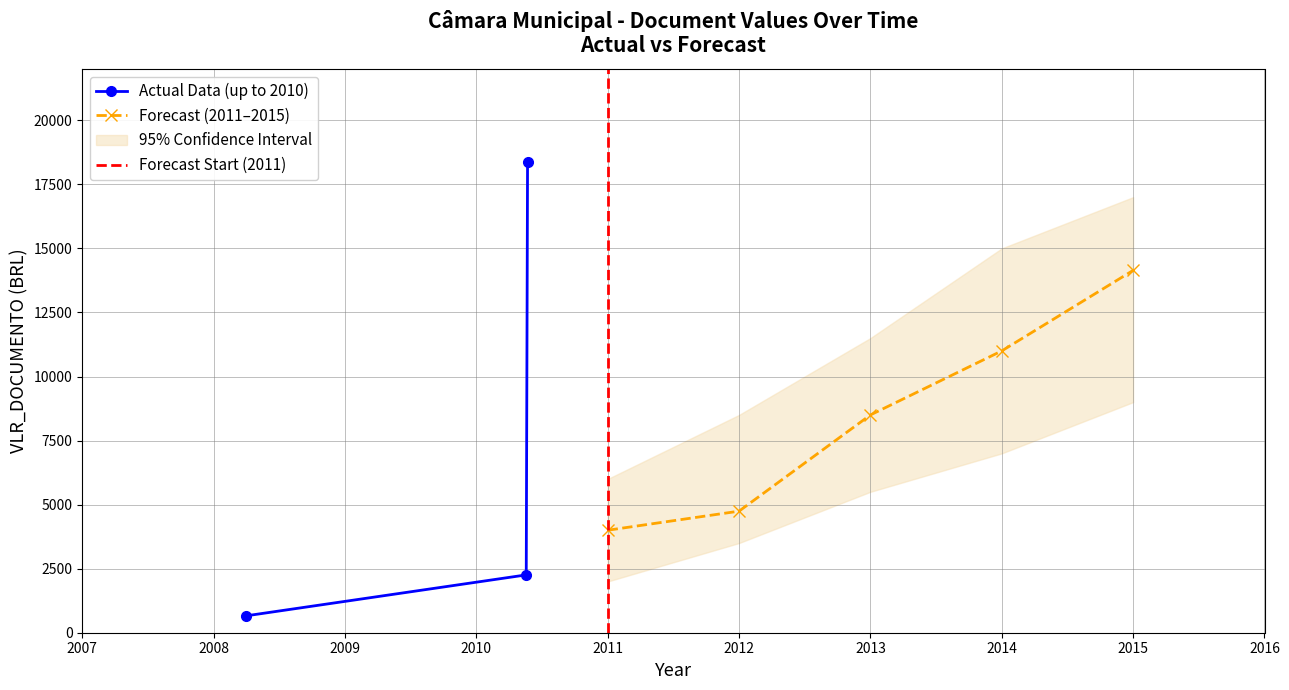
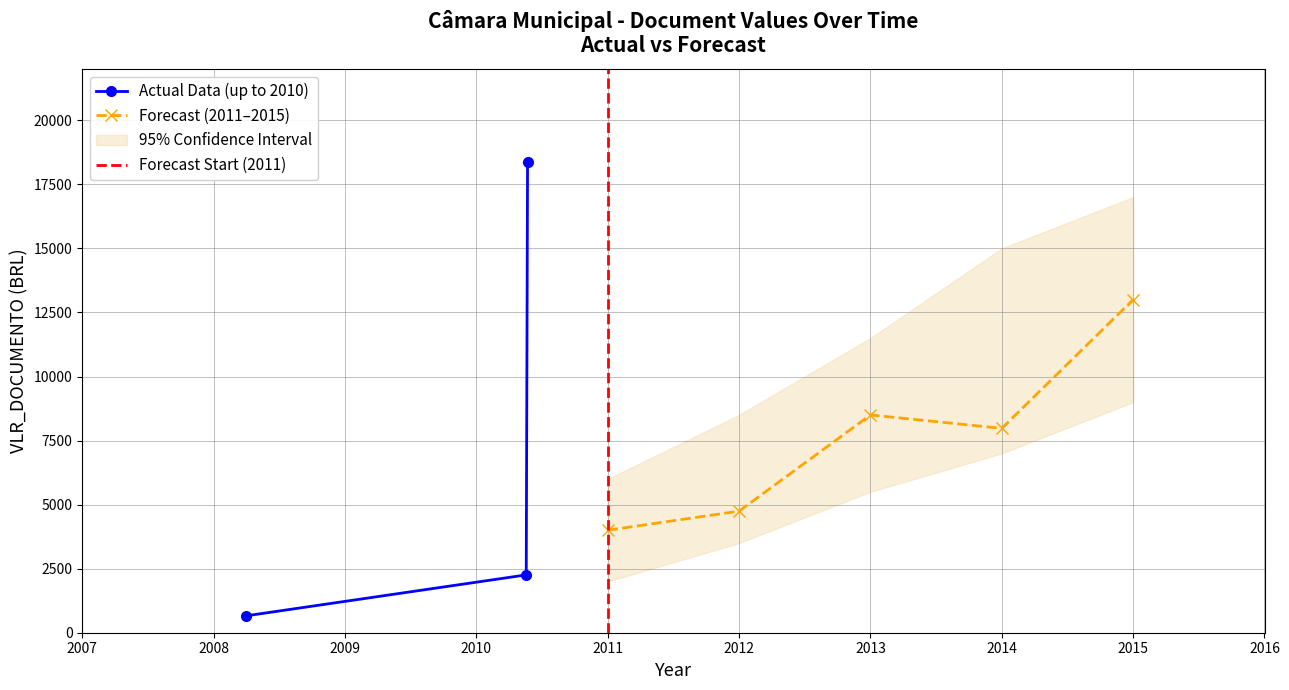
Forecast (2011–2015), 2014: 11000 -> 8000
Forecast (2011–2015), 2015: 14100 -> 13000
